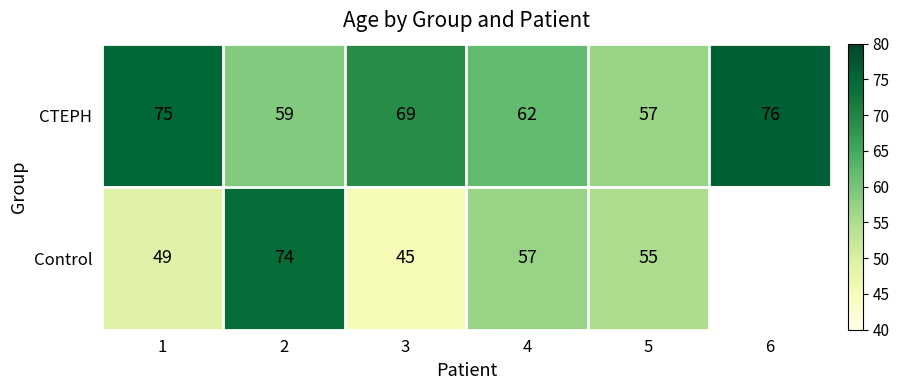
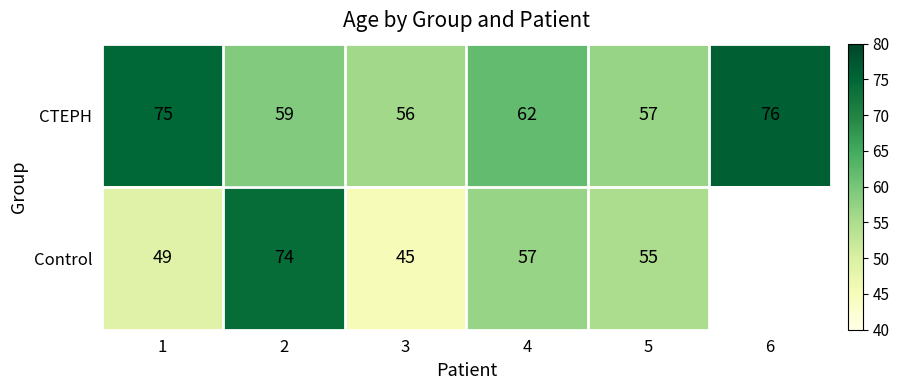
CTEPH, 3: 69 -> 56
